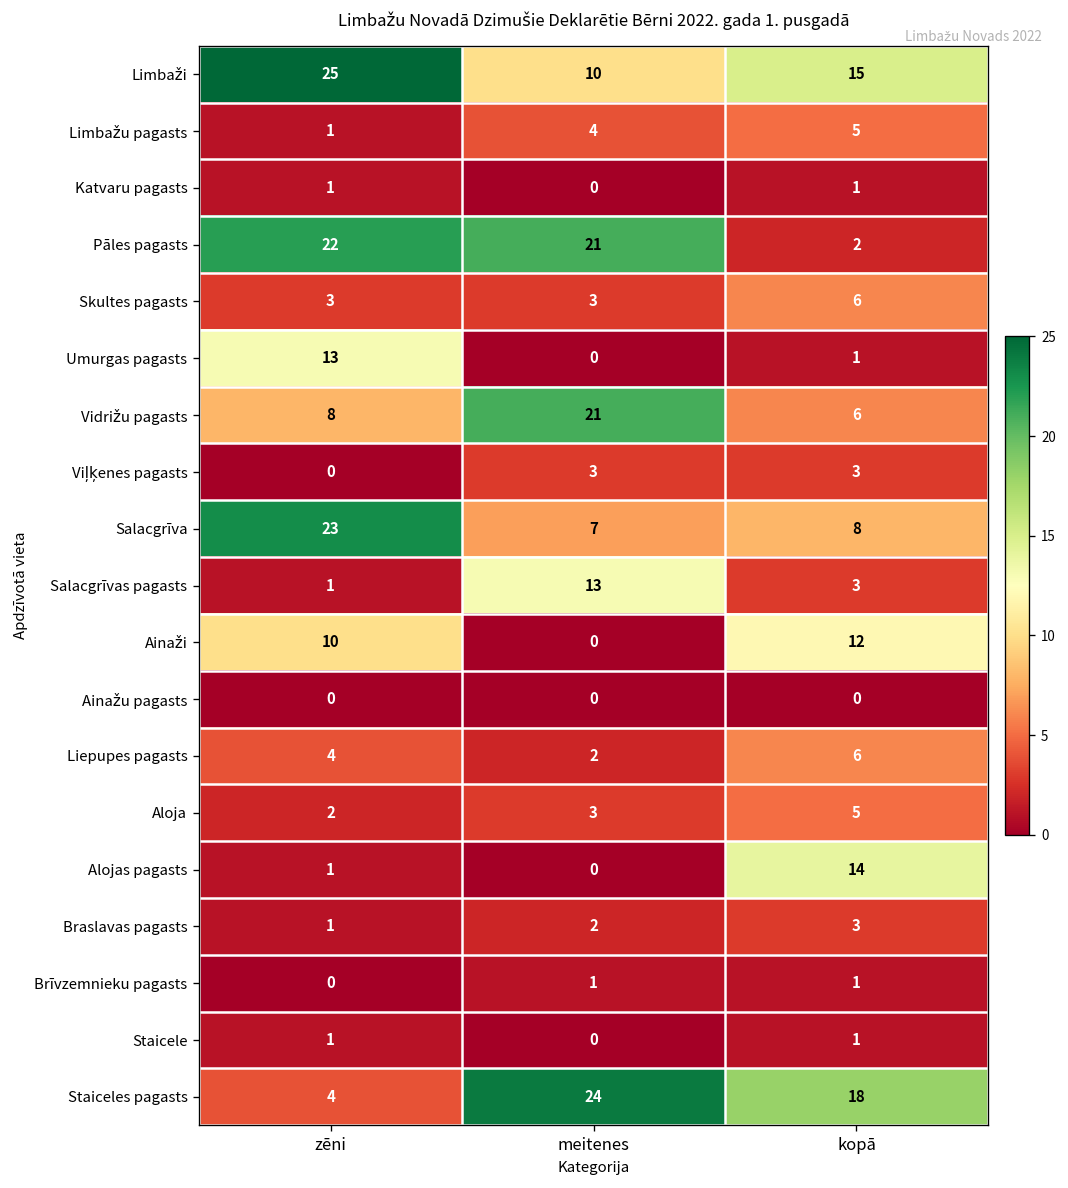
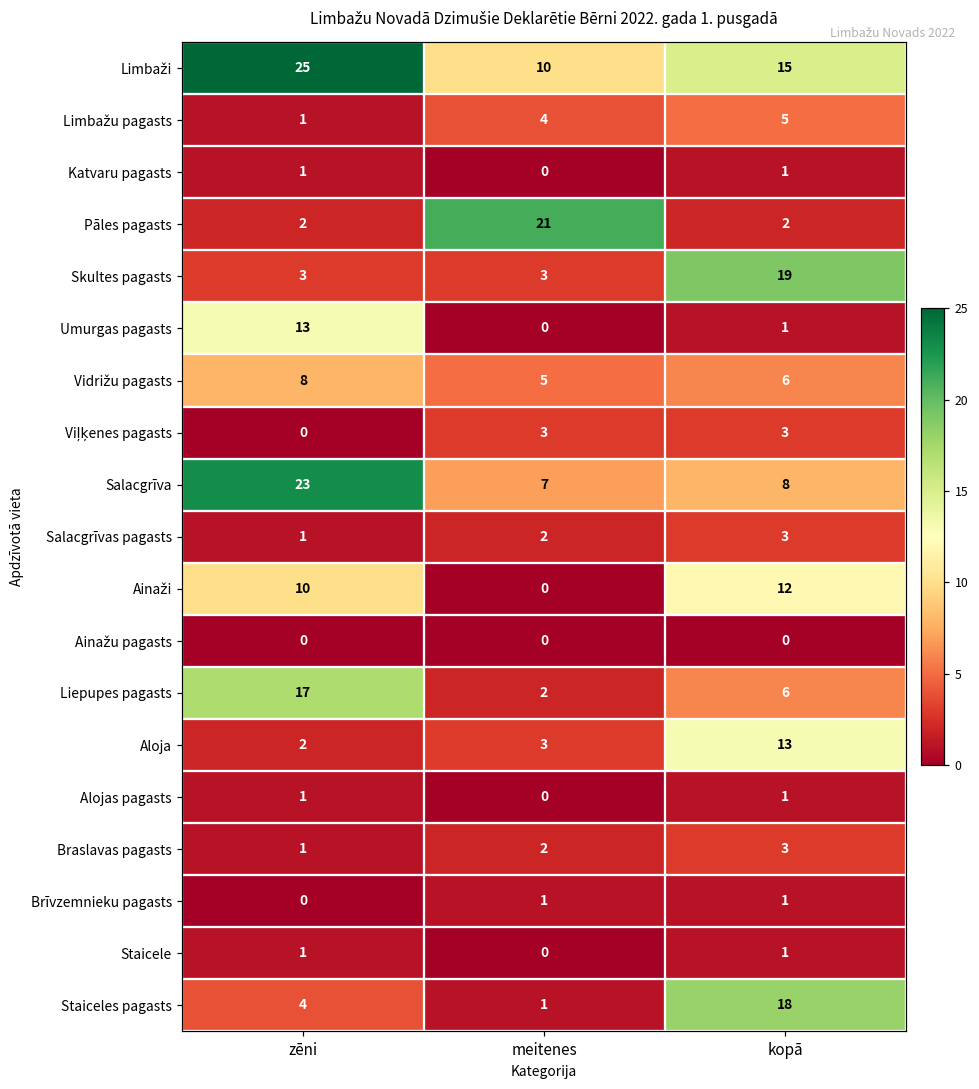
Pāles pagasts, zēni: 22 -> 2
Skultes pagasts, kopā: 6 -> 19
Vidrižu pagasts, meitenes: 21 -> 5
Salacgrīvas pagasts, meitenes: 13 -> 2
Liepupes pagasts, zēni: 4 -> 17
Aloja, kopā: 5 -> 13
Alojas pagasts, kopā: 14 -> 1
Staiceles pagasts, meitenes: 24 -> 1
